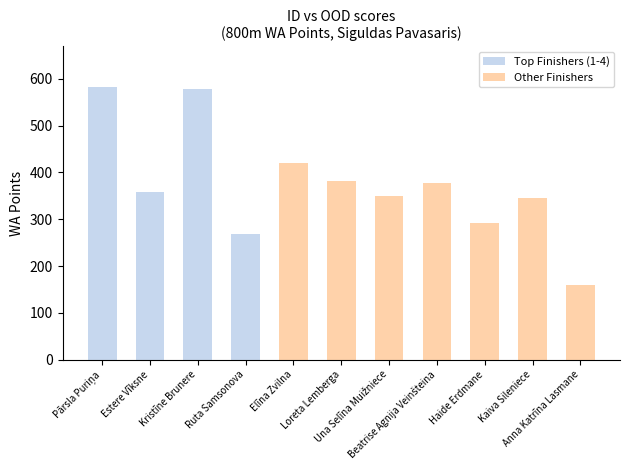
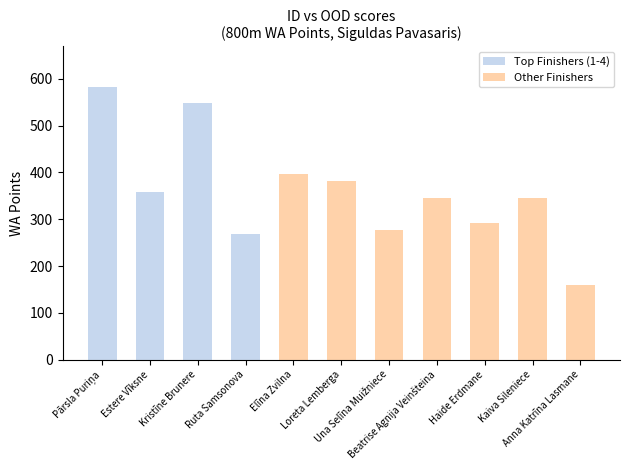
Top Finishers (1-4), Kristīne Brunere: 580 -> 550
Other Finishers, Elīna Zvilna: 420 -> 400
Other Finishers, Una Selīna Muižniece: 350 -> 280
Other Finishers, Beatrise Agnija Veinšteina: 380 -> 350
